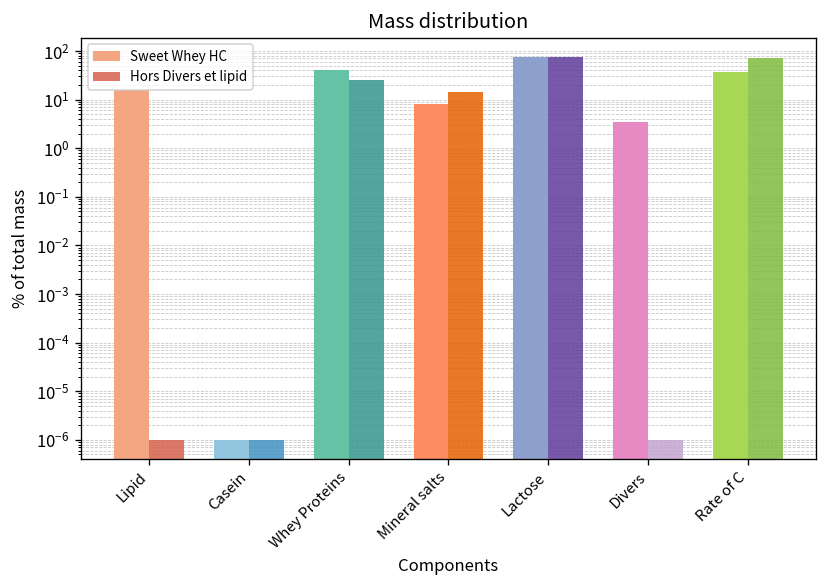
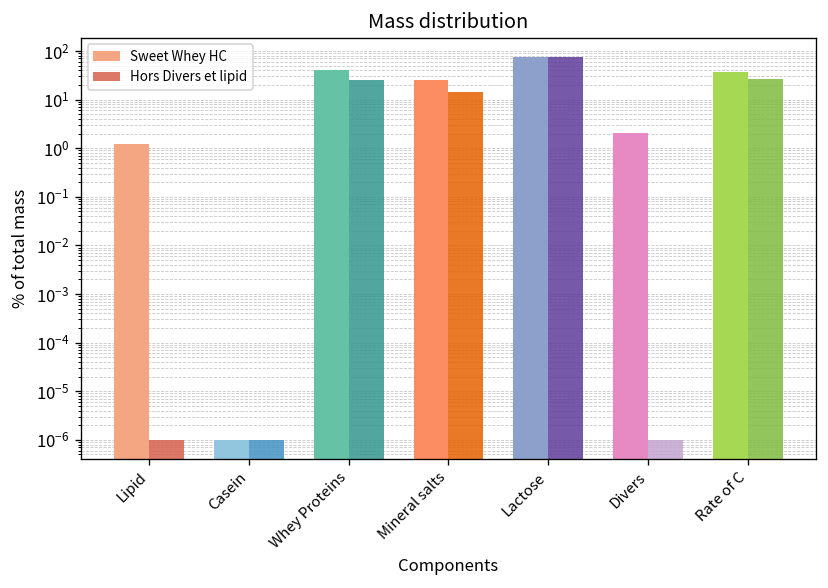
Sweet Whey HC, Lipid: 16 -> 1.2
Sweet Whey HC, Mineral salts: 8 -> 30
Sweet Whey HC, Divers: 4 -> 2
Hors Divers et lipid, Rate of C: 70 -> 30
